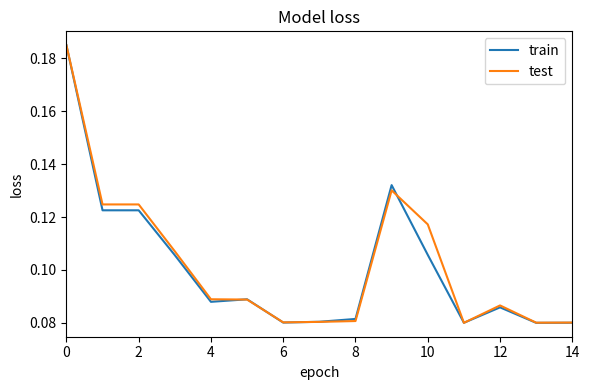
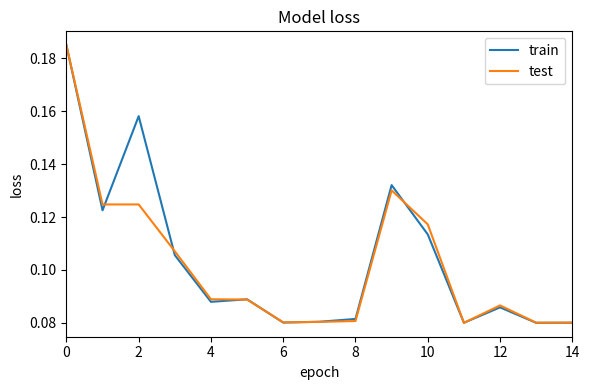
train, 2: 0.123 -> 0.158
train, 10: 0.106 -> 0.113
